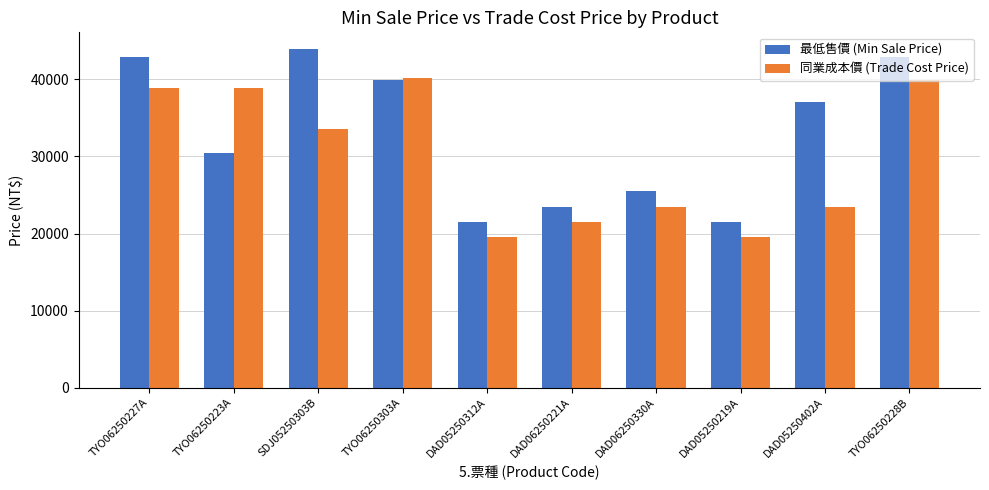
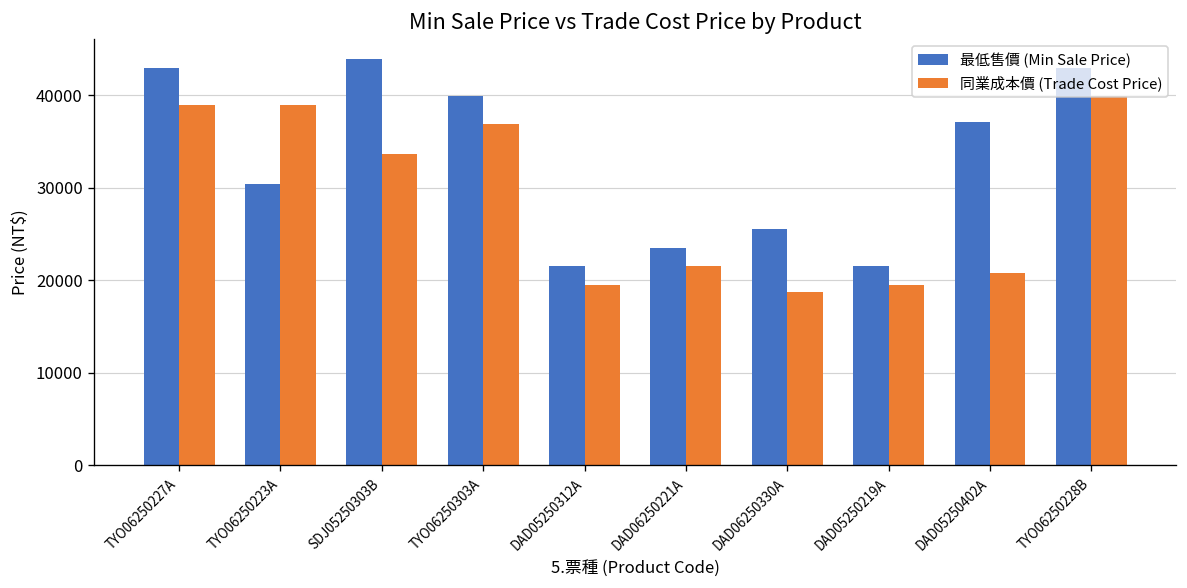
同業成本價 (Trade Cost Price), TYO06250303A: 40000 -> 37000
同業成本價 (Trade Cost Price), DAD06250330A: 24000 -> 19000
同業成本價 (Trade Cost Price), DAD05250402A: 24000 -> 21000
